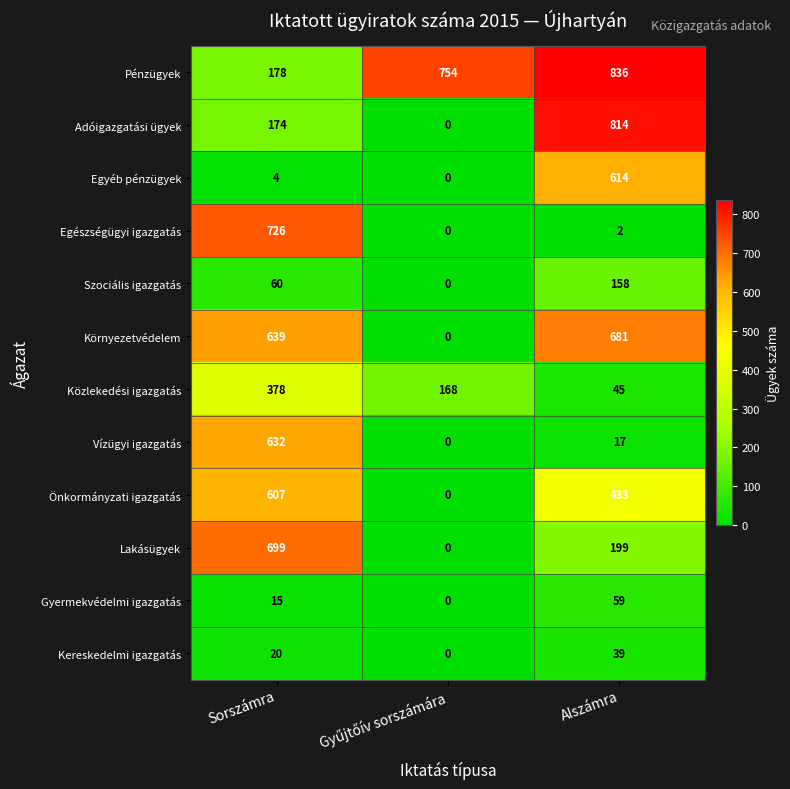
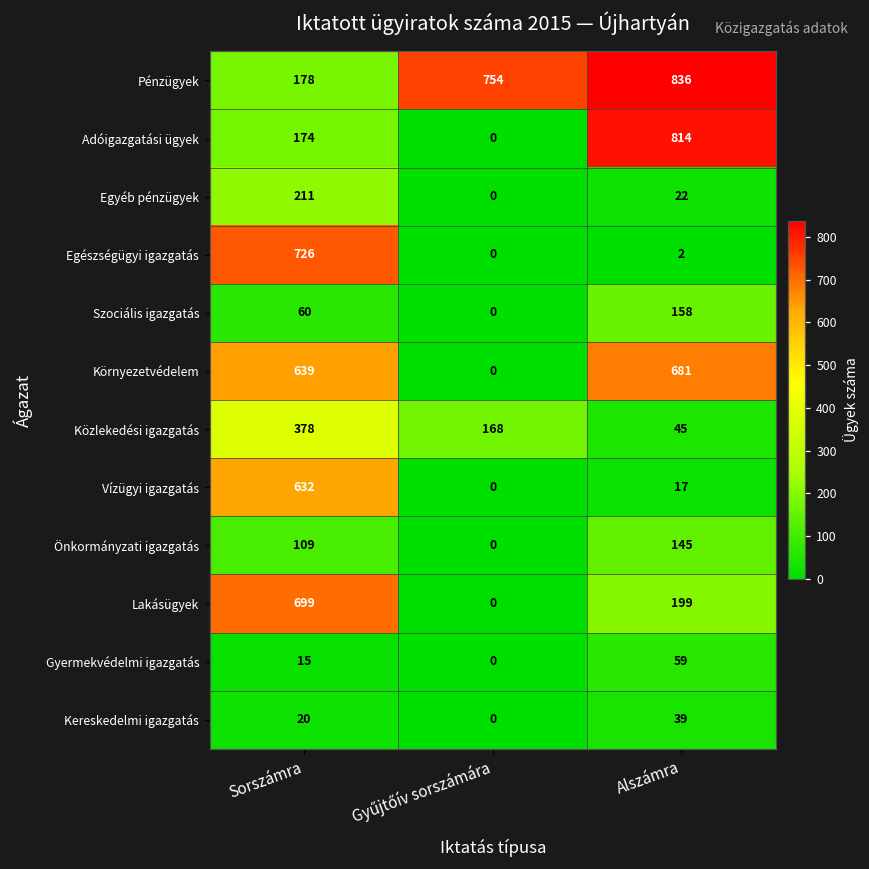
Egyéb pénzügyek, Sorszámra: 4 -> 211
Egyéb pénzügyek, Alszámra: 614 -> 22
Önkormányzati igazgatás, Sorszámra: 607 -> 109
Önkormányzati igazgatás, Alszámra: 433 -> 145
